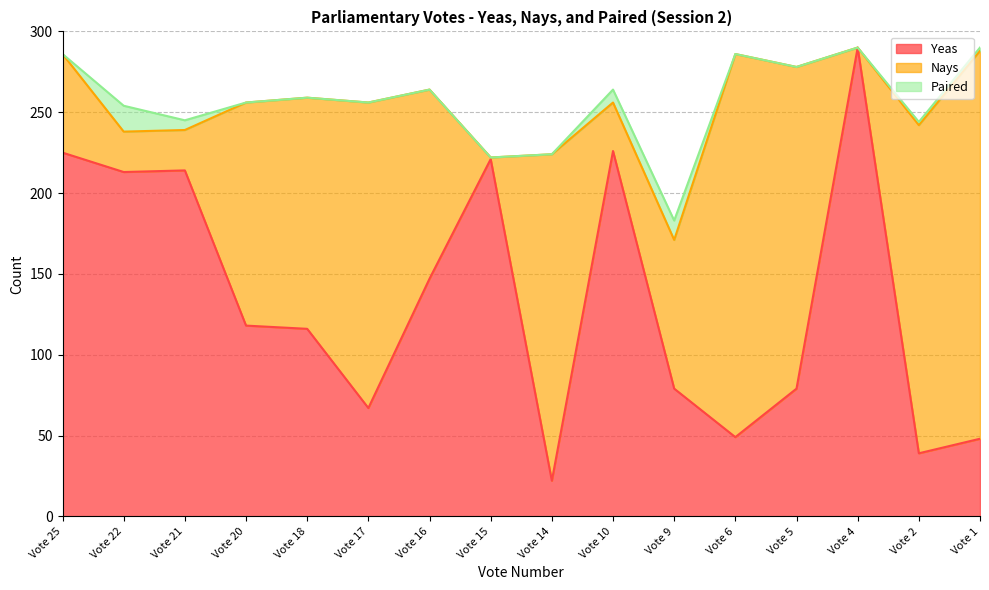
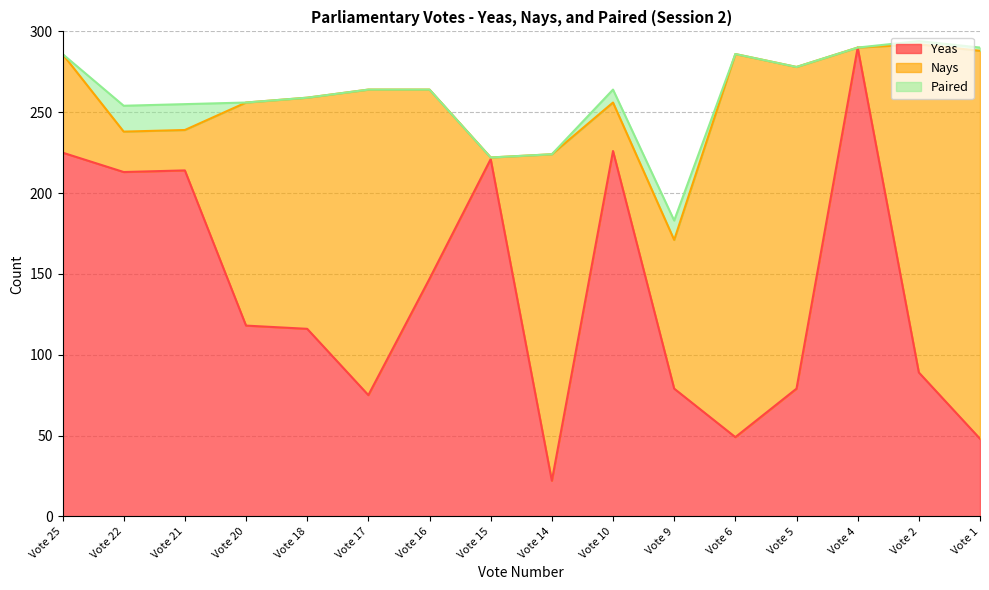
Paired, Vote 21: 6 -> 16
Yeas, Vote 17: 67 -> 75
Yeas, Vote 2: 39 -> 89
